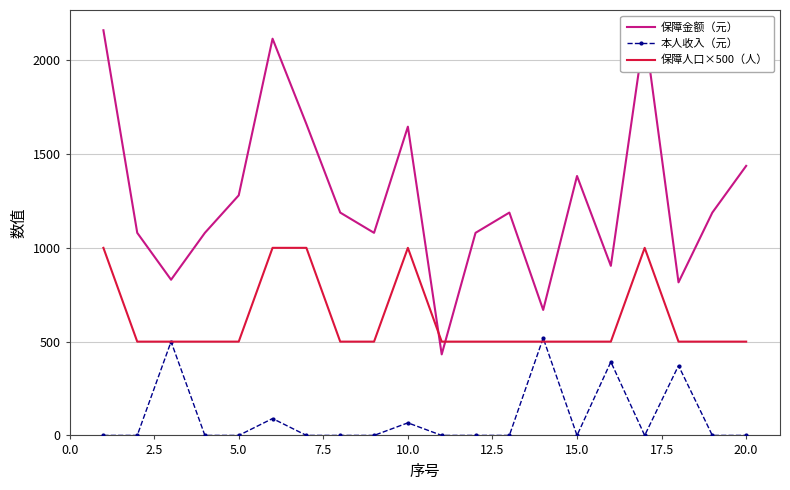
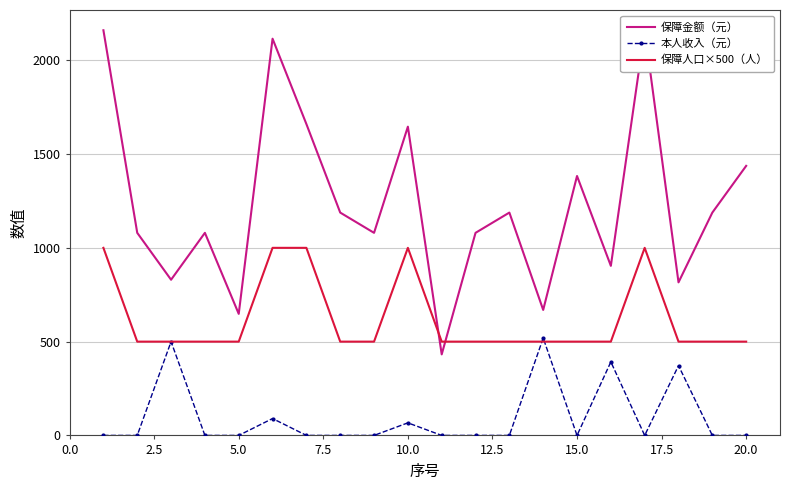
保障金额（元）, 5.0: 1280 -> 650
